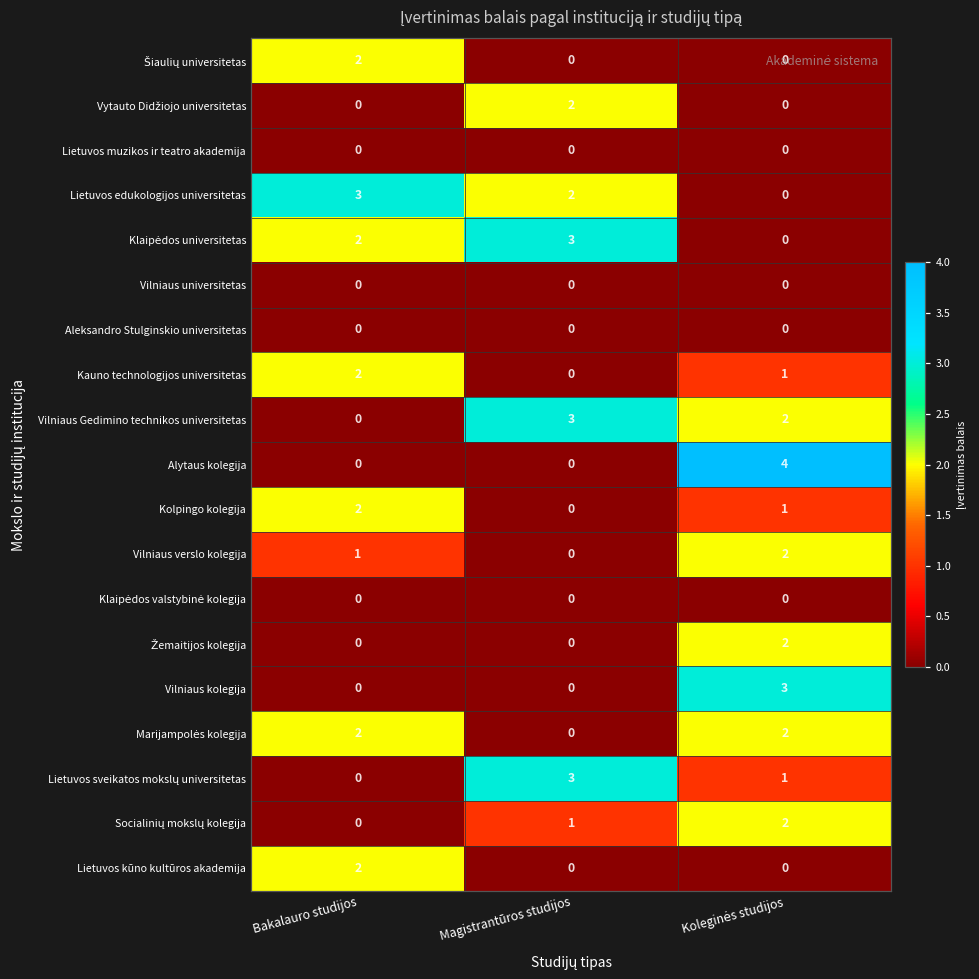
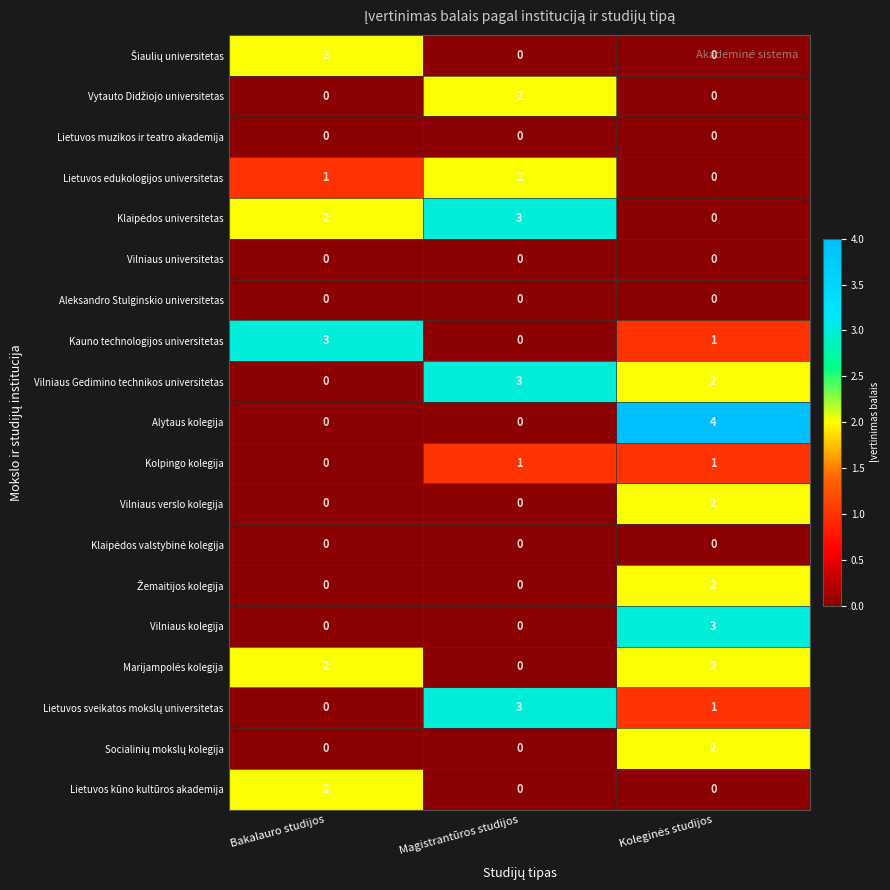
Lietuvos edukologijos universitetas, Bakalauro studijos: 3 -> 1
Kauno technologijos universitetas, Bakalauro studijos: 2 -> 3
Kolpingo kolegija, Bakalauro studijos: 2 -> 0
Kolpingo kolegija, Magistrantūros studijos: 0 -> 1
Vilniaus verslo kolegija, Bakalauro studijos: 1 -> 0
Socialinių mokslų kolegija, Magistrantūros studijos: 1 -> 0
